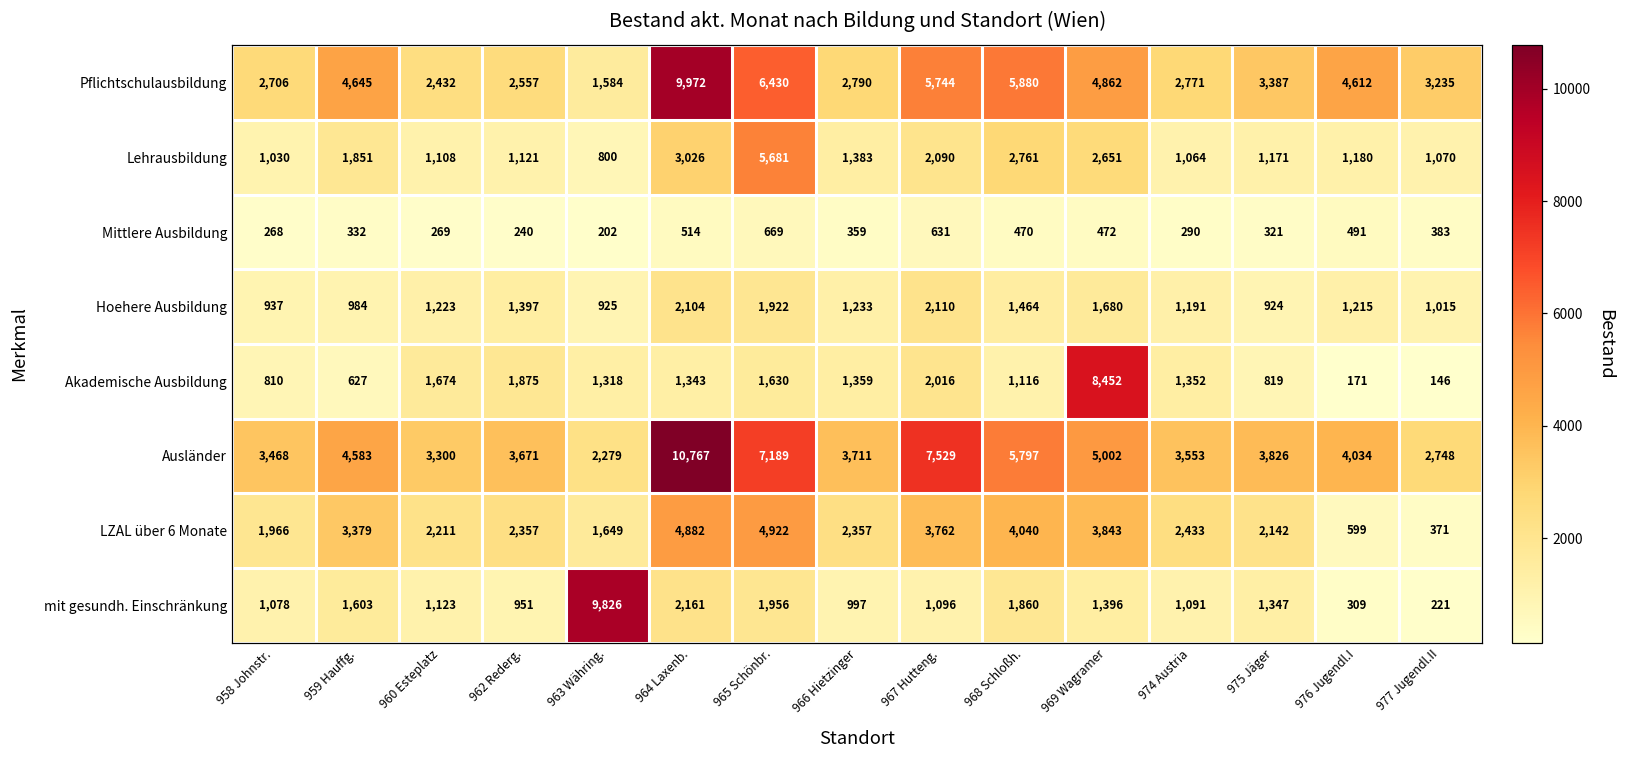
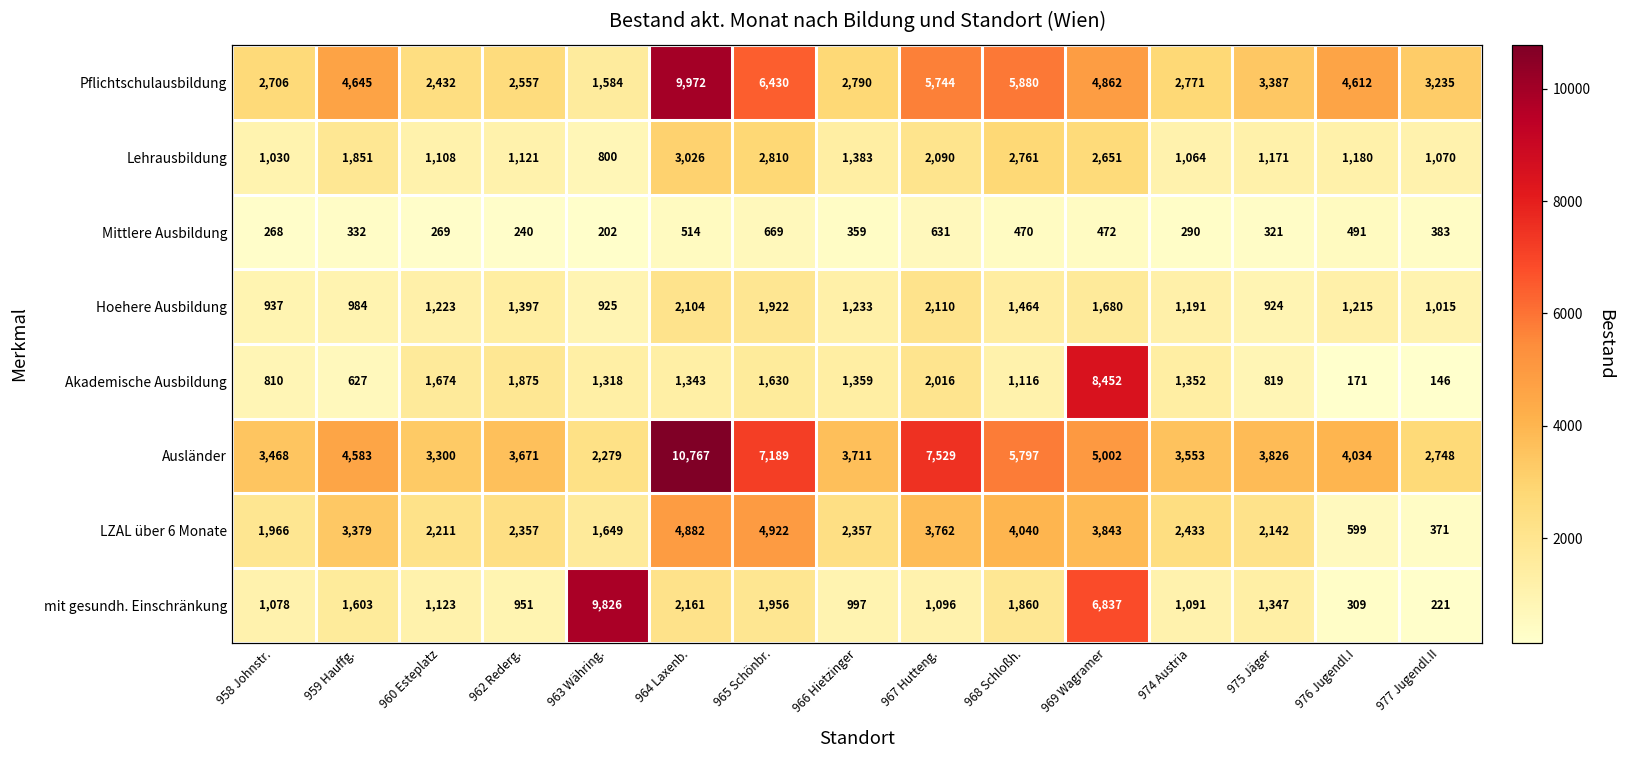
Lehrausbildung, 965 Schönbr.: 5,681 -> 2,810
mit gesundh. Einschränkung, 969 Wagramer: 1,396 -> 6,837
